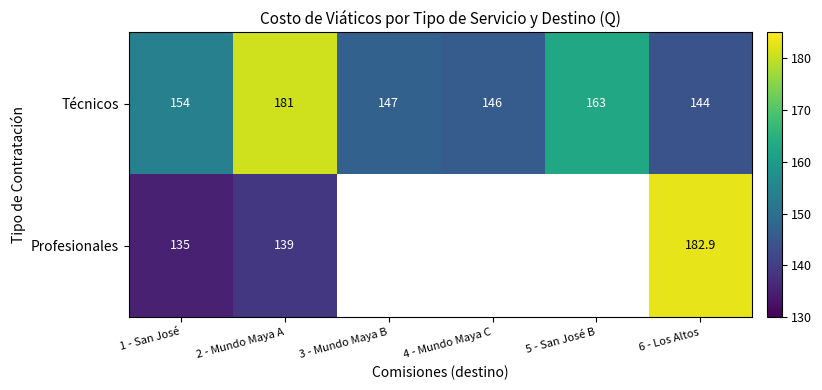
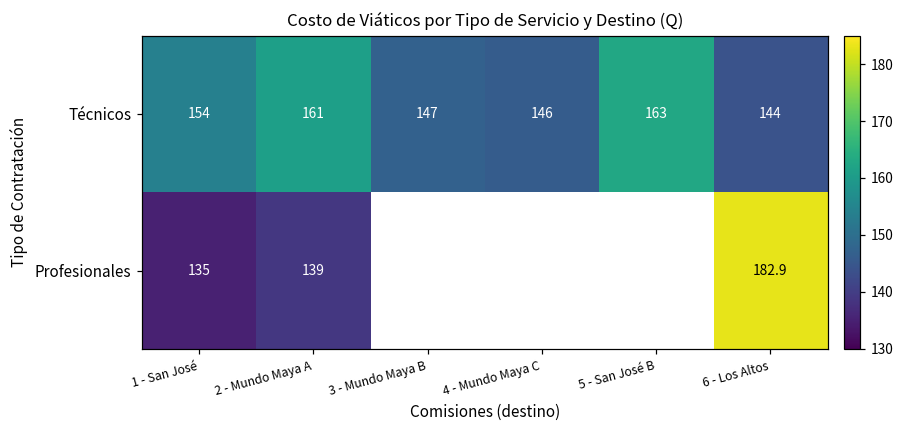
Técnicos, 2 - Mundo Maya A: 181 -> 161
